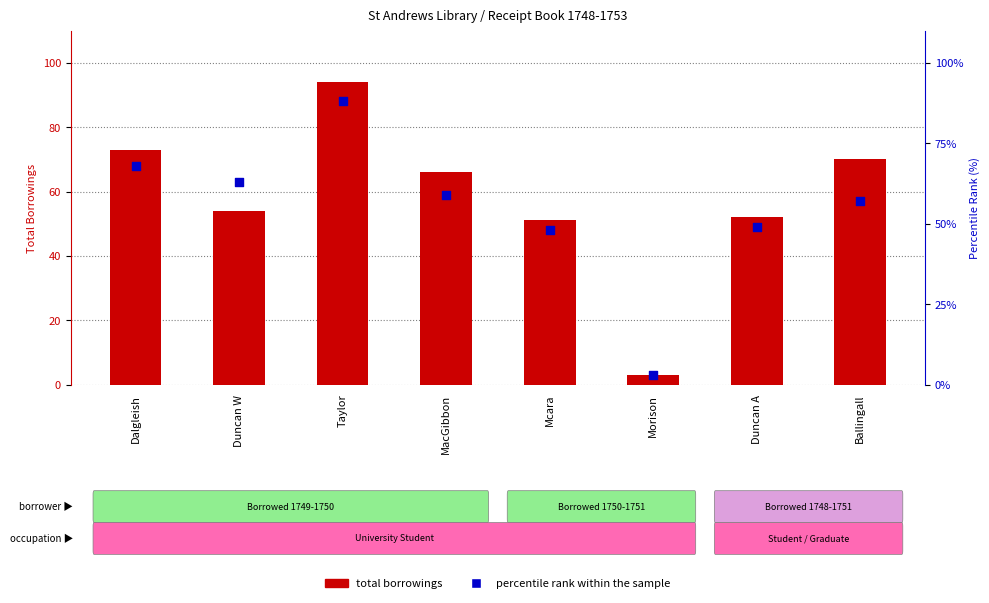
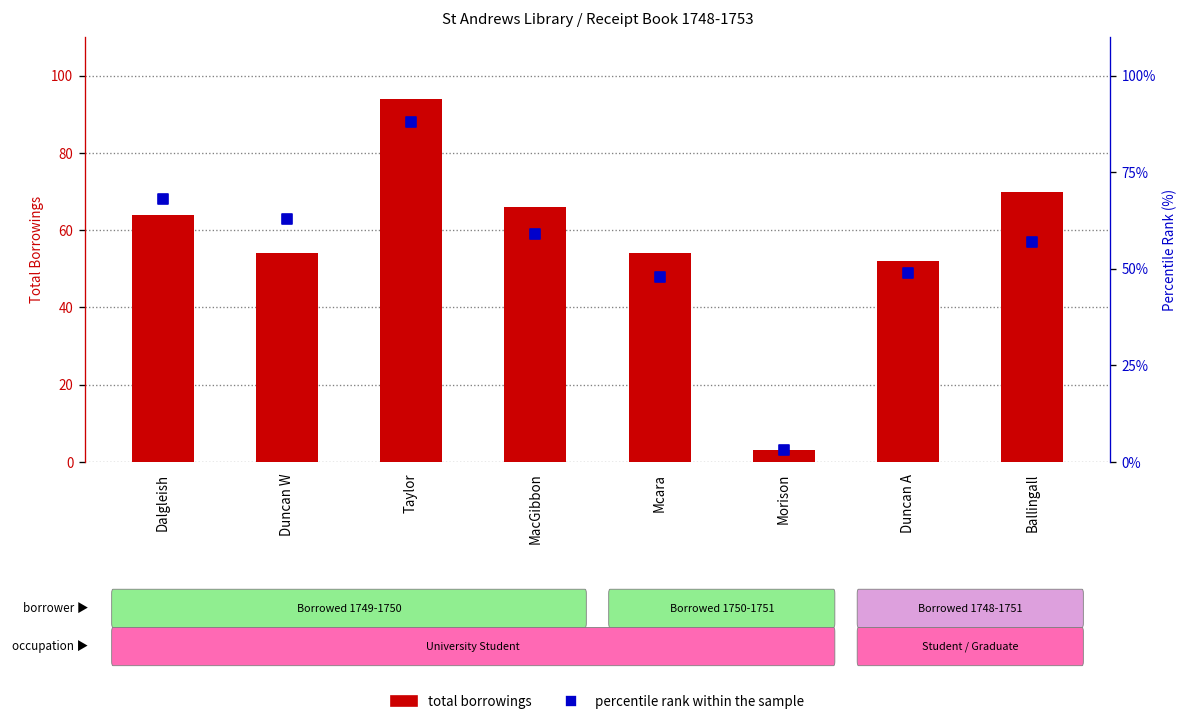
total borrowings, Dalgleish: 73 -> 64
total borrowings, Mcara: 51 -> 54
